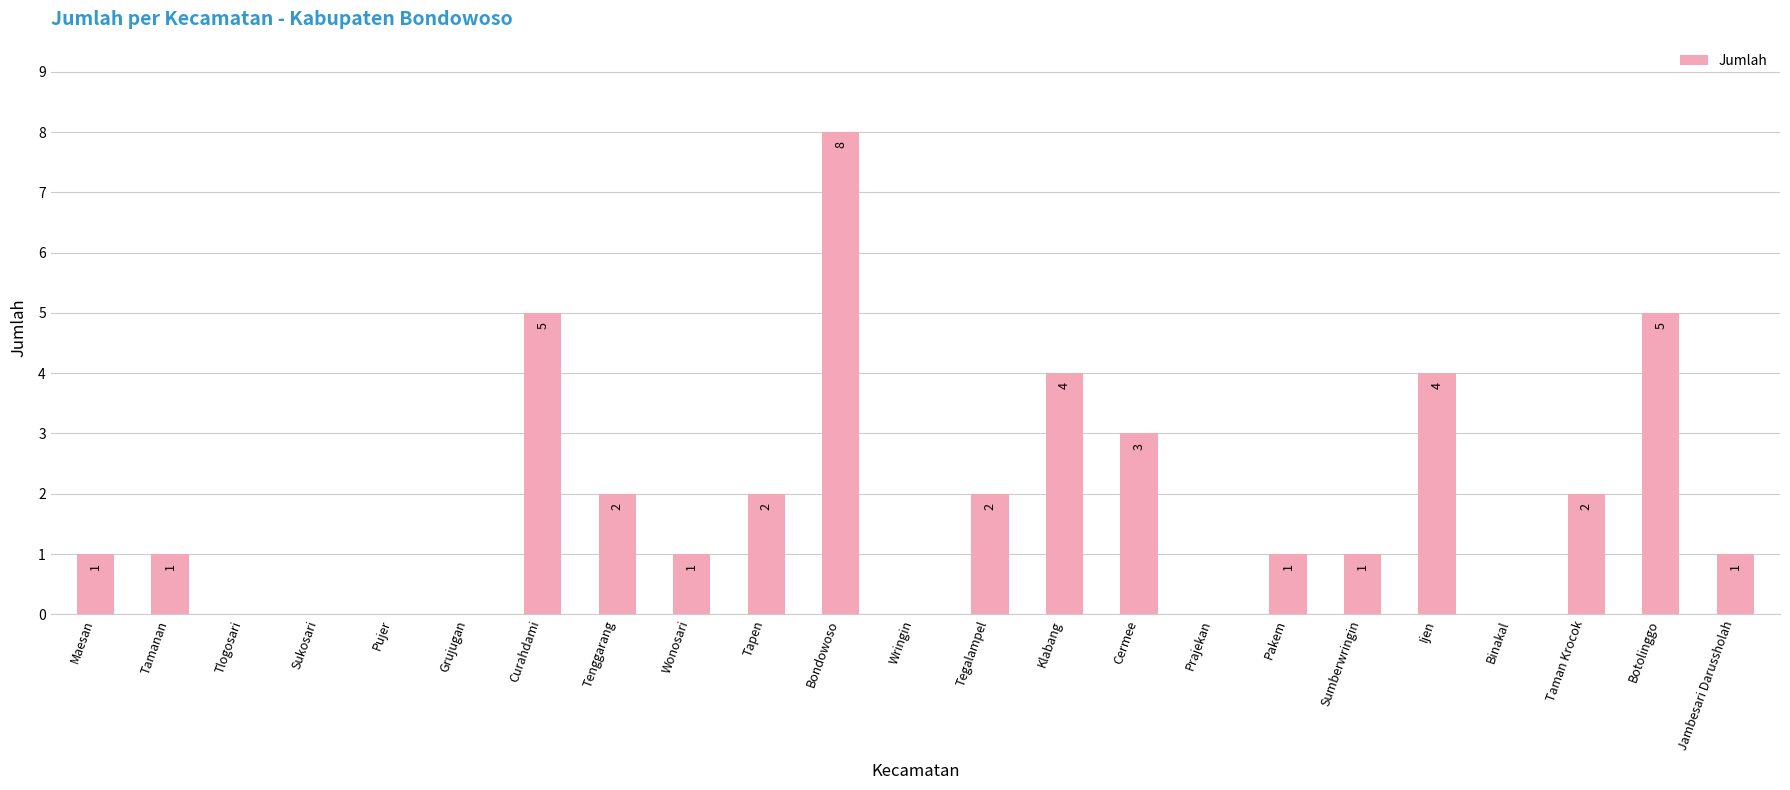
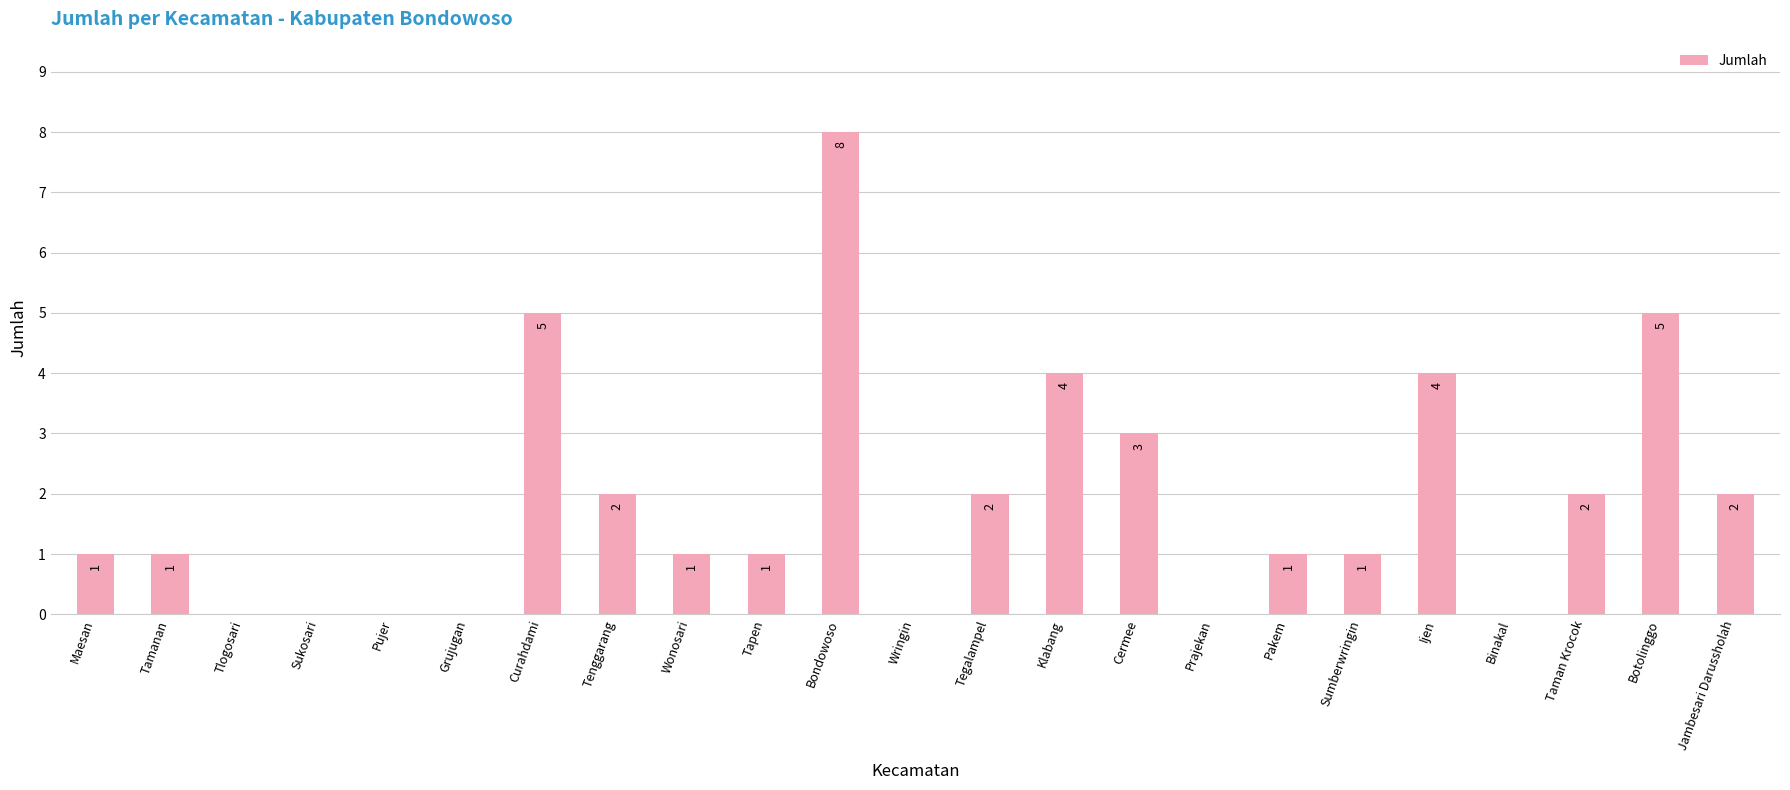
Tapen: 2 -> 1
Jambesari Darussholah: 1 -> 2
